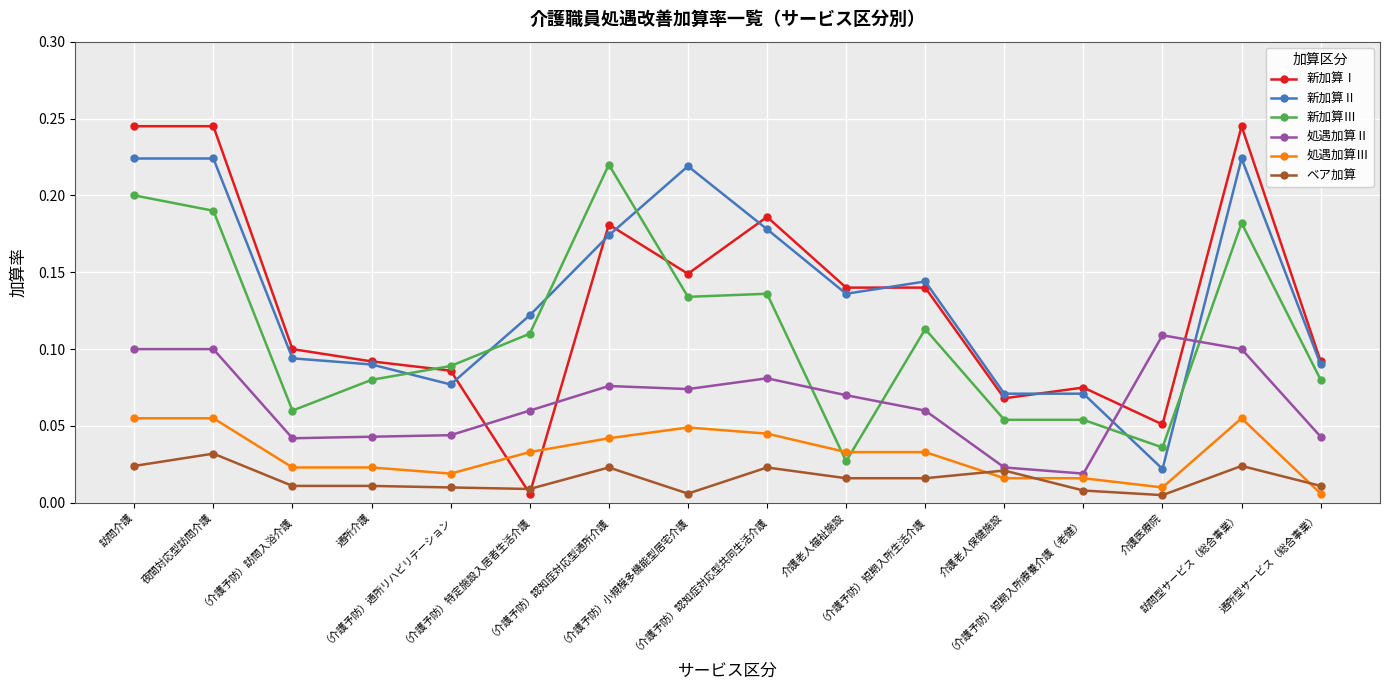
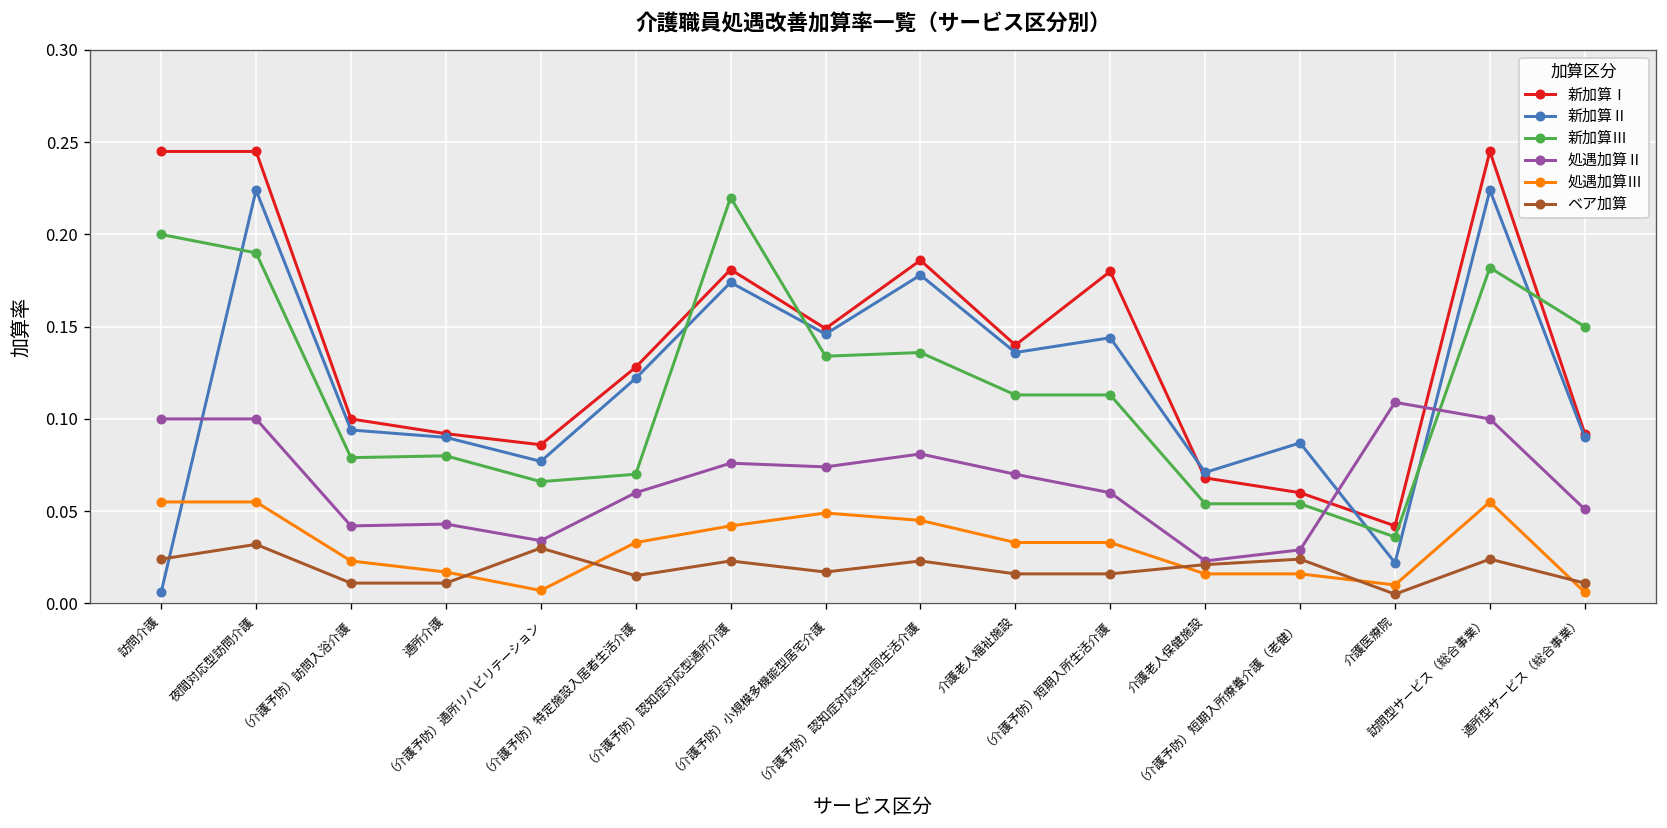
新加算Ⅱ, 訪問介護: 0.224 -> 0.006
新加算Ⅲ, （介護予防）訪問入浴介護: 0.060 -> 0.079
処遇加算Ⅲ, 通所介護: 0.023 -> 0.017
新加算Ⅲ, （介護予防）通所リハビリテーション: 0.089 -> 0.066
処遇加算Ⅱ, （介護予防）通所リハビリテーション: 0.044 -> 0.034
処遇加算Ⅲ, （介護予防）通所リハビリテーション: 0.019 -> 0.007
ベア加算, （介護予防）通所リハビリテーション: 0.01 -> 0.03
新加算Ⅰ, （介護予防）特定施設入居者生活介護: 0.006 -> 0.128
新加算Ⅲ, （介護予防）特定施設入居者生活介護: 0.11 -> 0.07
ベア加算, （介護予防）特定施設入居者生活介護: 0.009 -> 0.015
新加算Ⅱ, （介護予防）小規模多機能型居宅介護: 0.219 -> 0.146
ベア加算, （介護予防）小規模多機能型居宅介護: 0.006 -> 0.017
新加算Ⅲ, 介護老人福祉施設: 0.027 -> 0.113
新加算Ⅰ, （介護予防）短期入所生活介護: 0.14 -> 0.18
新加算Ⅰ, （介護予防）短期入所療養介護（老健）: 0.075 -> 0.060
新加算Ⅱ, （介護予防）短期入所療養介護（老健）: 0.071 -> 0.087
処遇加算Ⅱ, （介護予防）短期入所療養介護（老健）: 0.019 -> 0.029
ベア加算, （介護予防）短期入所療養介護（老健）: 0.008 -> 0.024
新加算Ⅰ, 介護医療院: 0.051 -> 0.042
新加算Ⅲ, 通所型サービス（総合事業）: 0.08 -> 0.15
処遇加算Ⅱ, 通所型サービス（総合事業）: 0.043 -> 0.051
